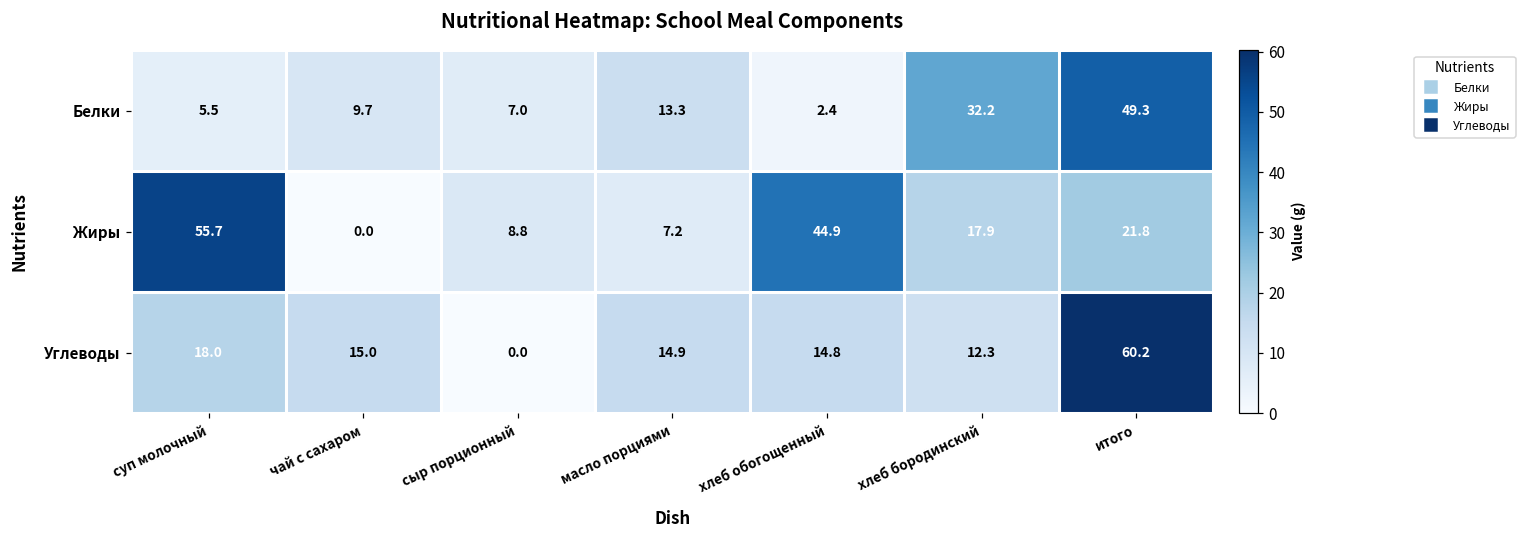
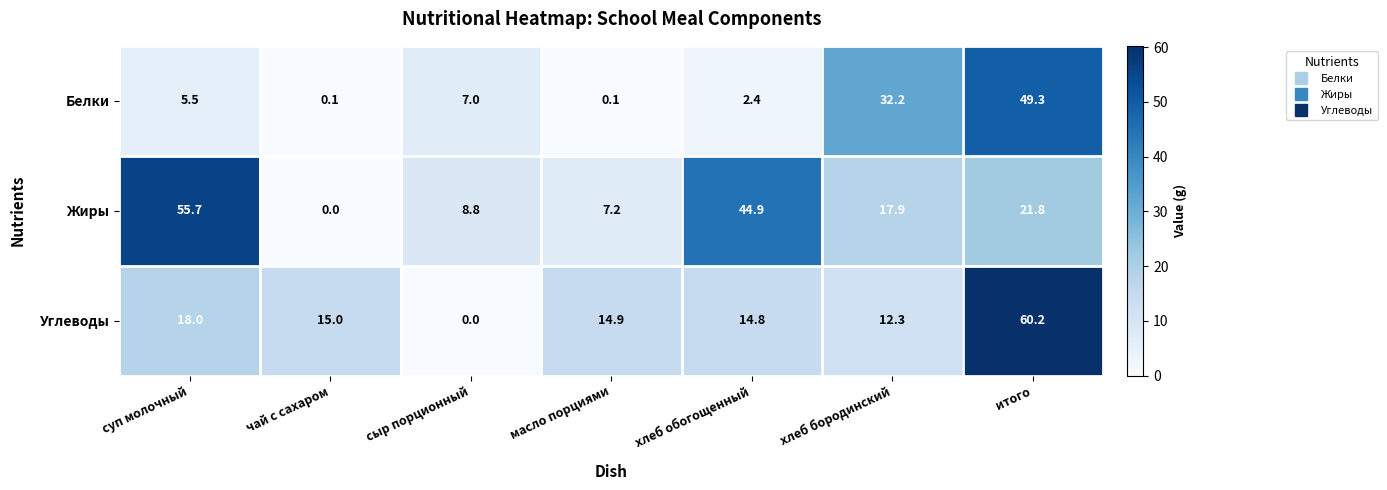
Белки, чай с сахаром: 9.7 -> 0.1
Белки, масло порциями: 13.3 -> 0.1
